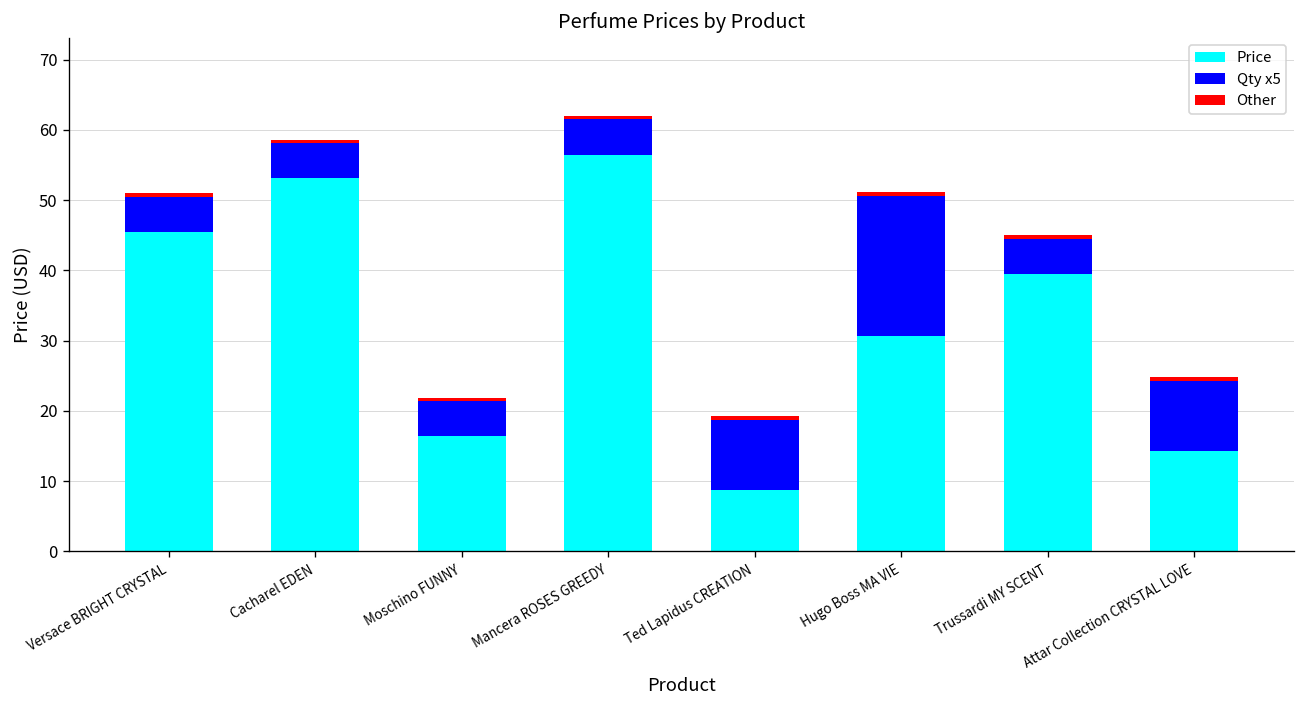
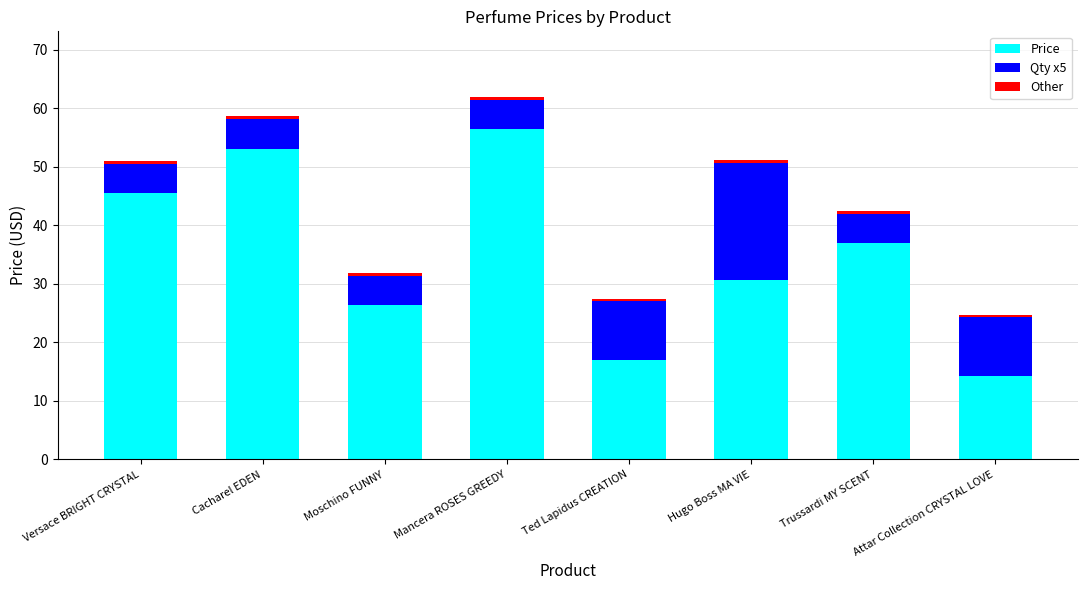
Price, Moschino FUNNY: 16 -> 26
Price, Ted Lapidus CREATION: 9 -> 17
Price, Trussardi MY SCENT: 39 -> 37
